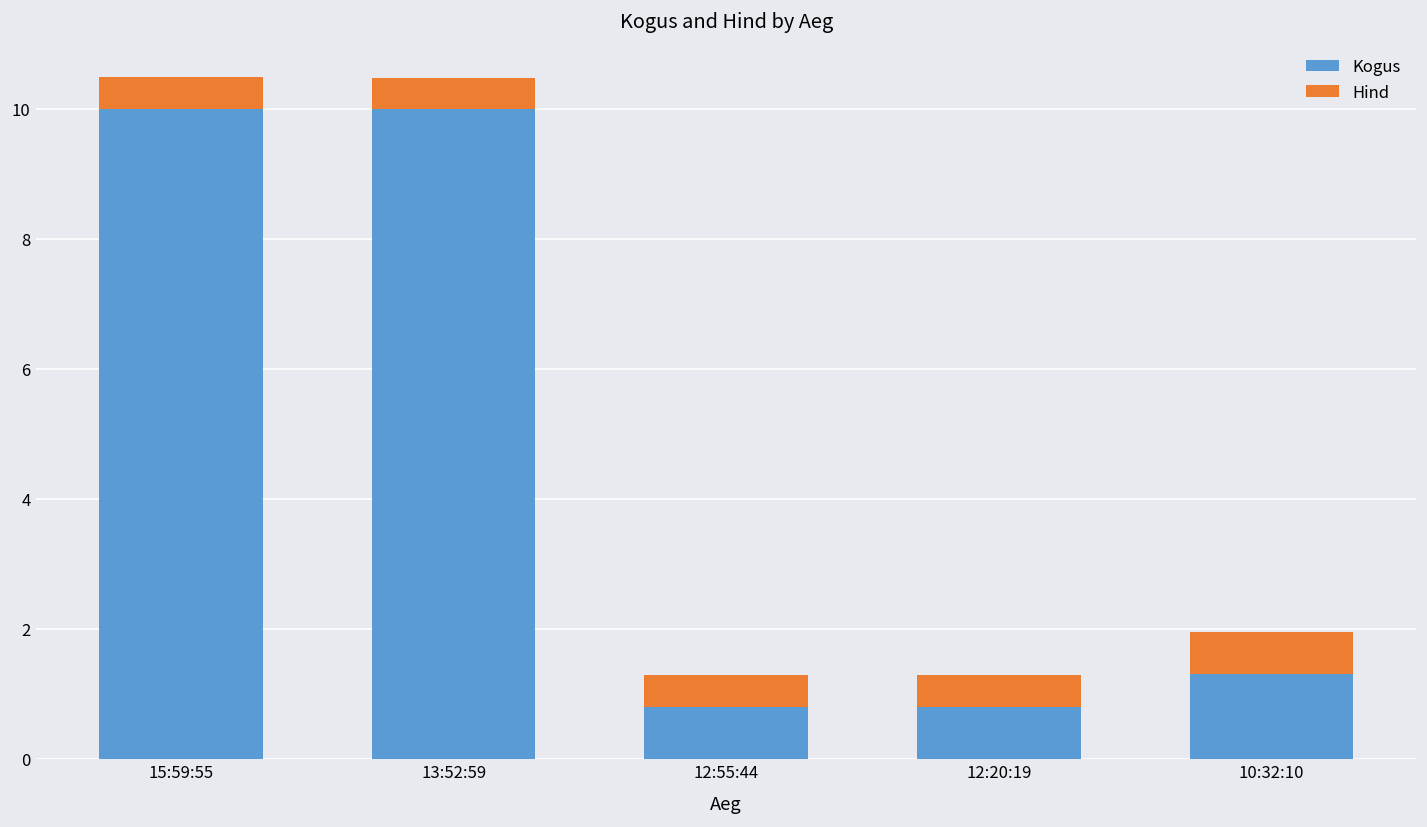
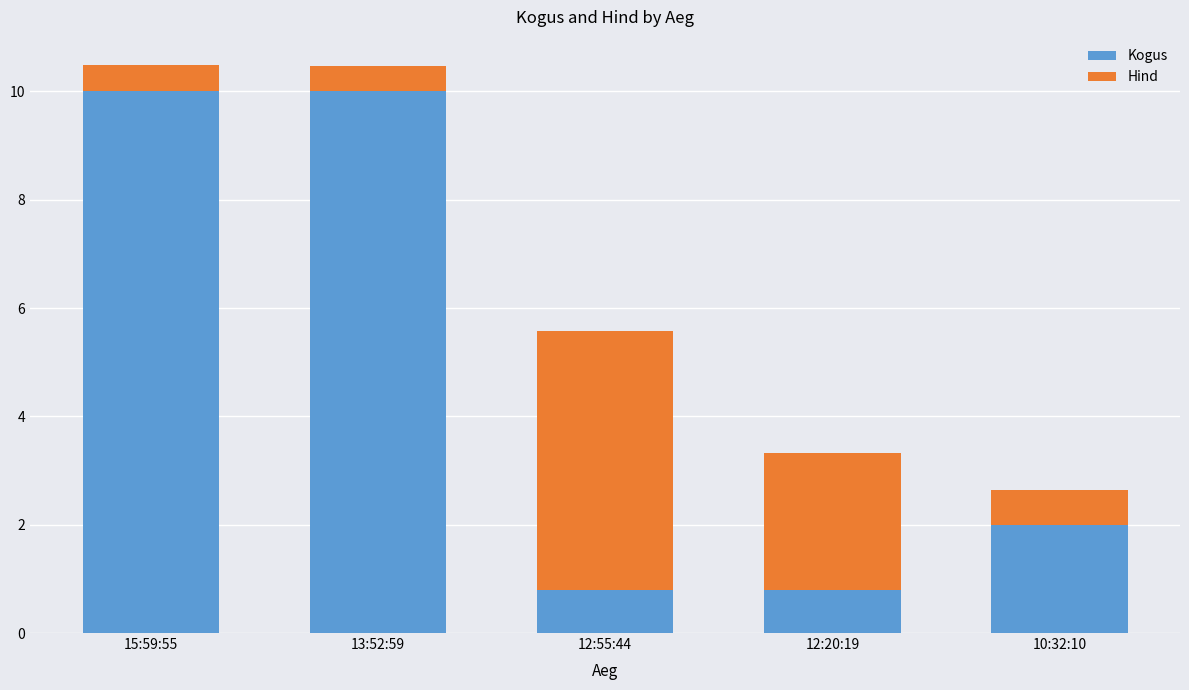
Hind, 12:55:44: 0.5 -> 4.8
Hind, 12:20:19: 0.5 -> 2.5
Kogus, 10:32:10: 1.3 -> 2.0
